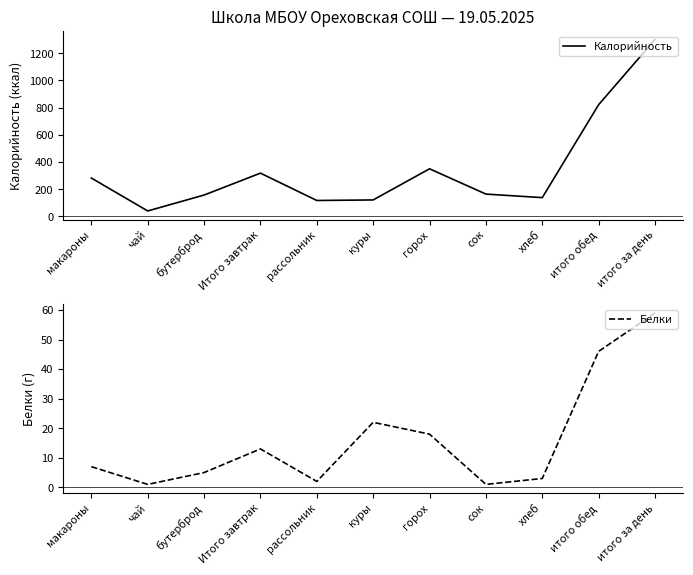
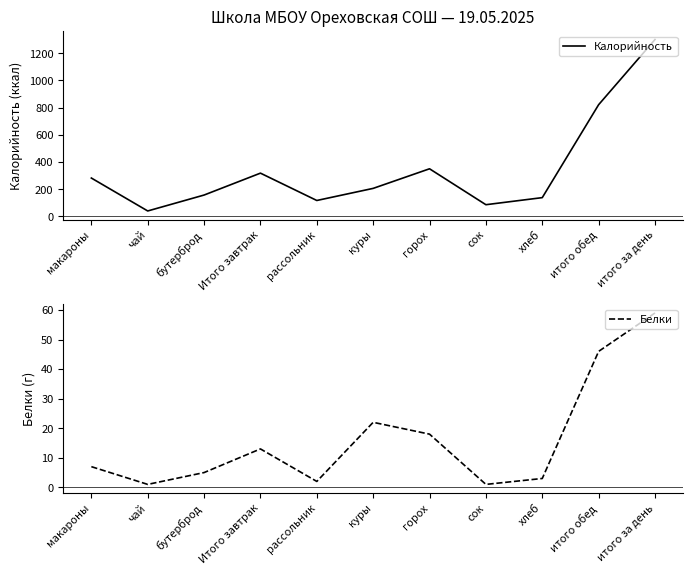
Школа МБОУ Ореховская СОШ — 19.05.2025, куры: 120 -> 210
Школа МБОУ Ореховская СОШ — 19.05.2025, сок: 160 -> 90
